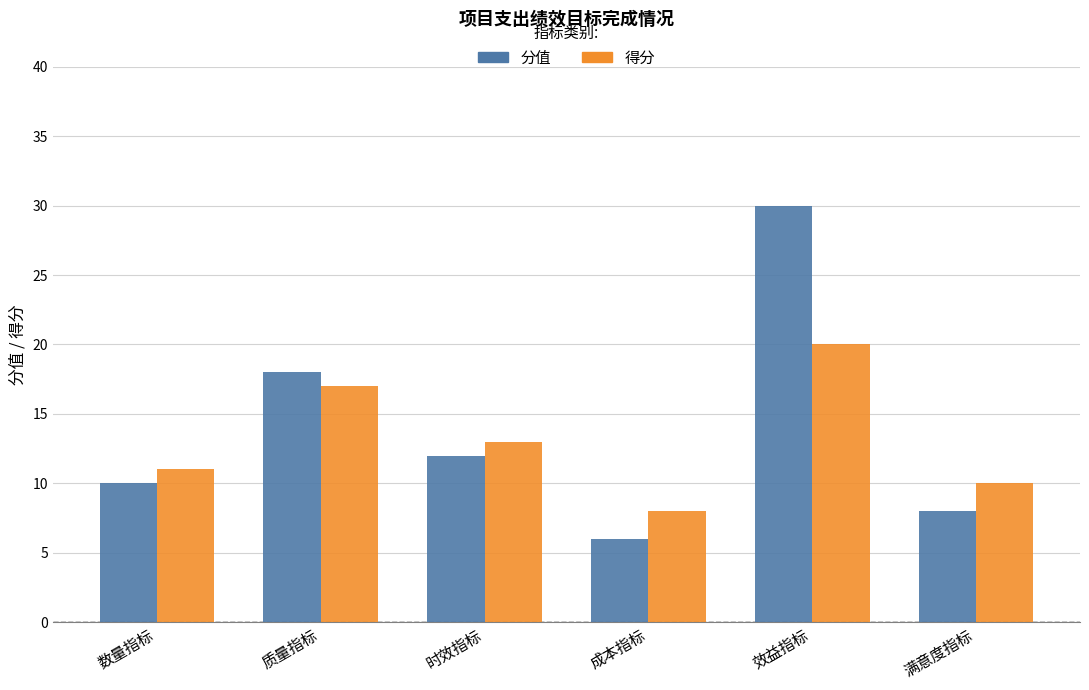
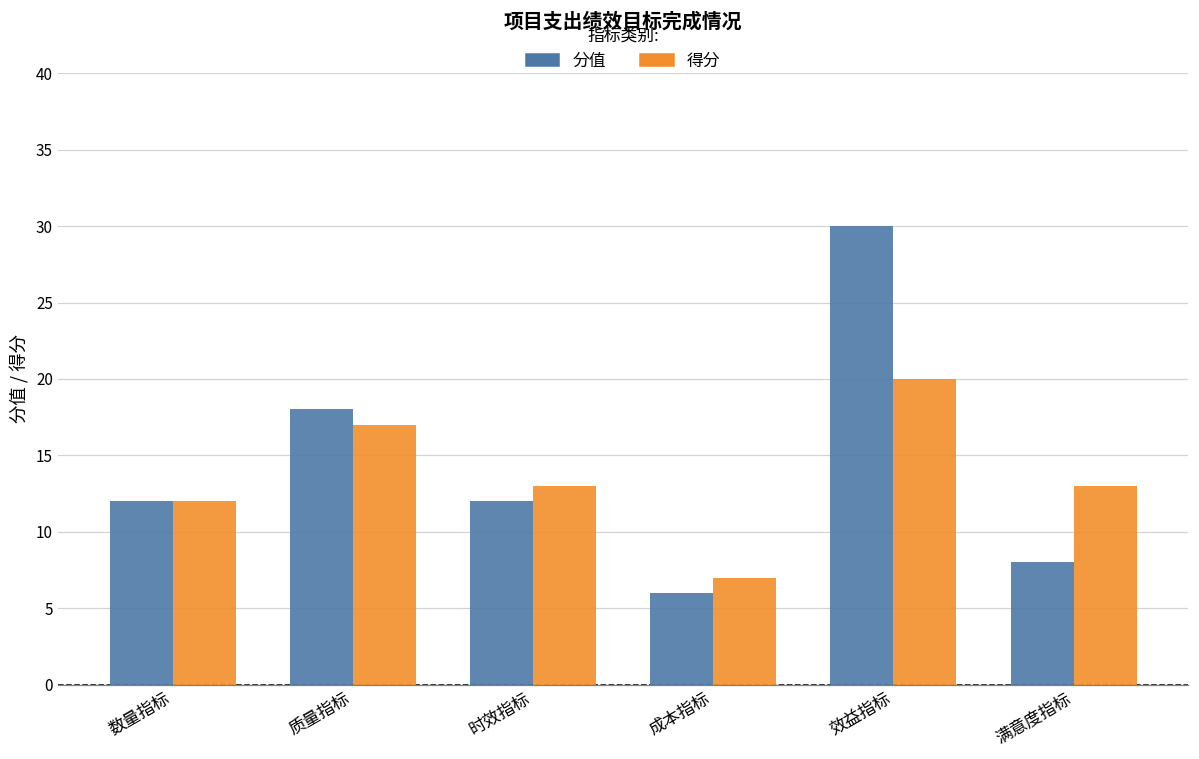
分值, 数量指标: 10 -> 12
得分, 数量指标: 11 -> 12
得分, 成本指标: 8 -> 7
得分, 满意度指标: 10 -> 13
